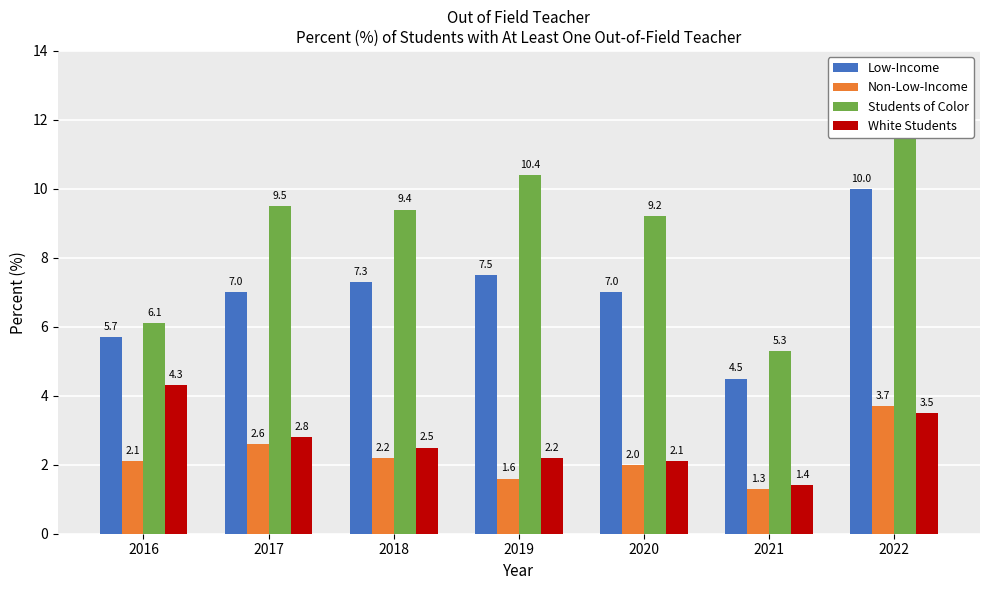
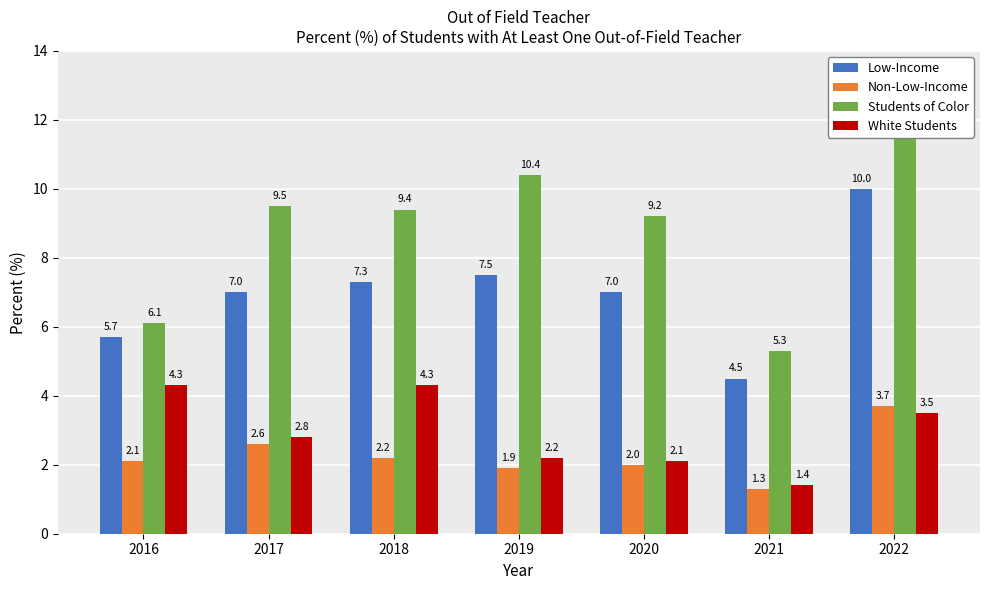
White Students, 2018: 2.5 -> 4.3
Non-Low-Income, 2019: 1.6 -> 1.9
